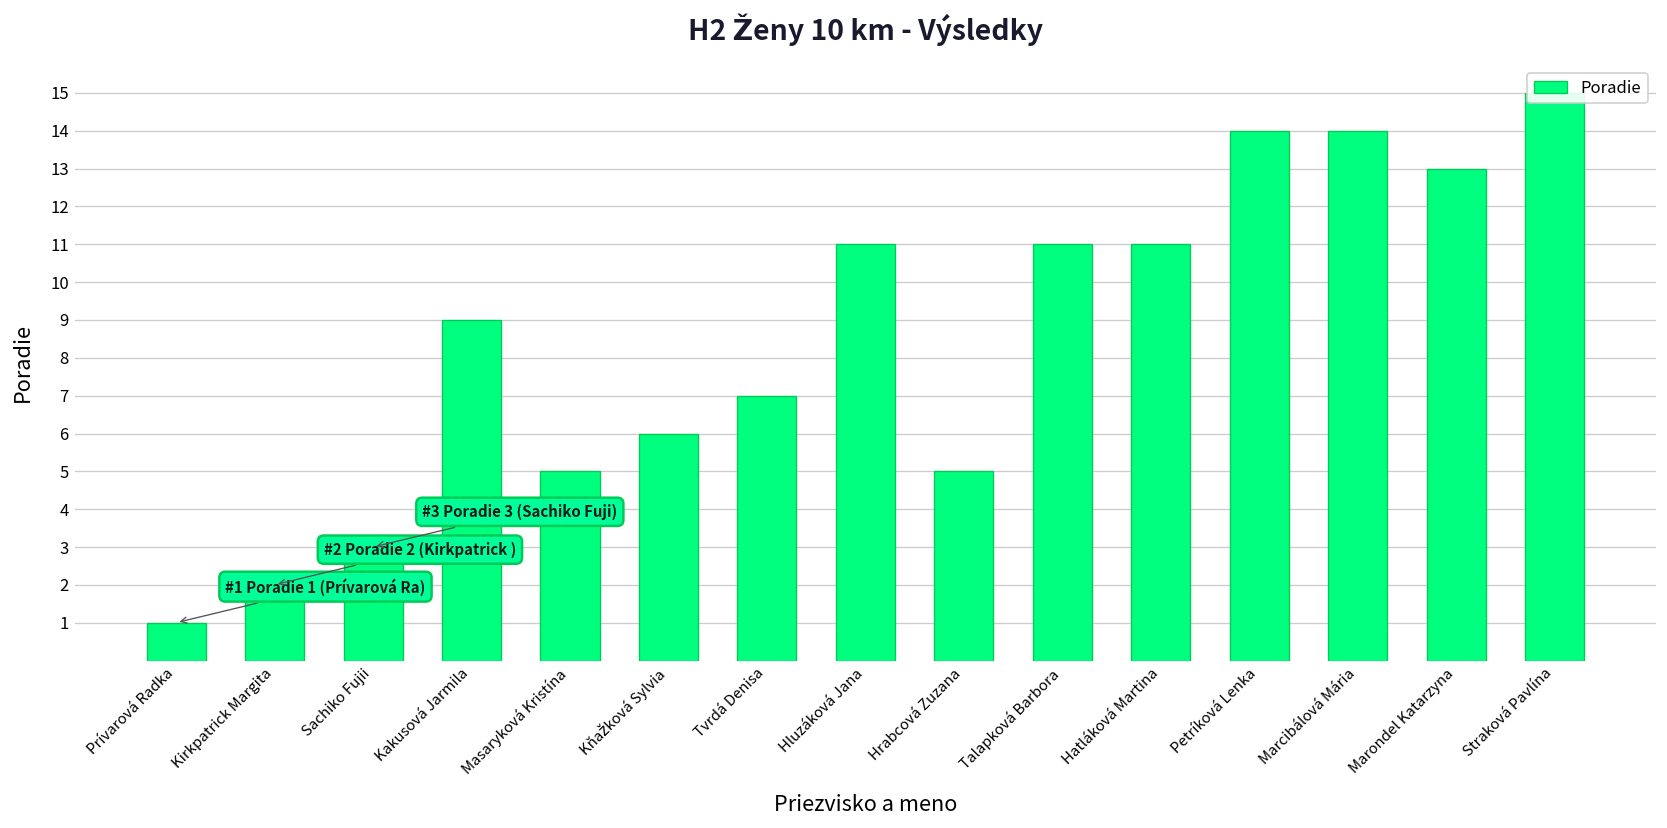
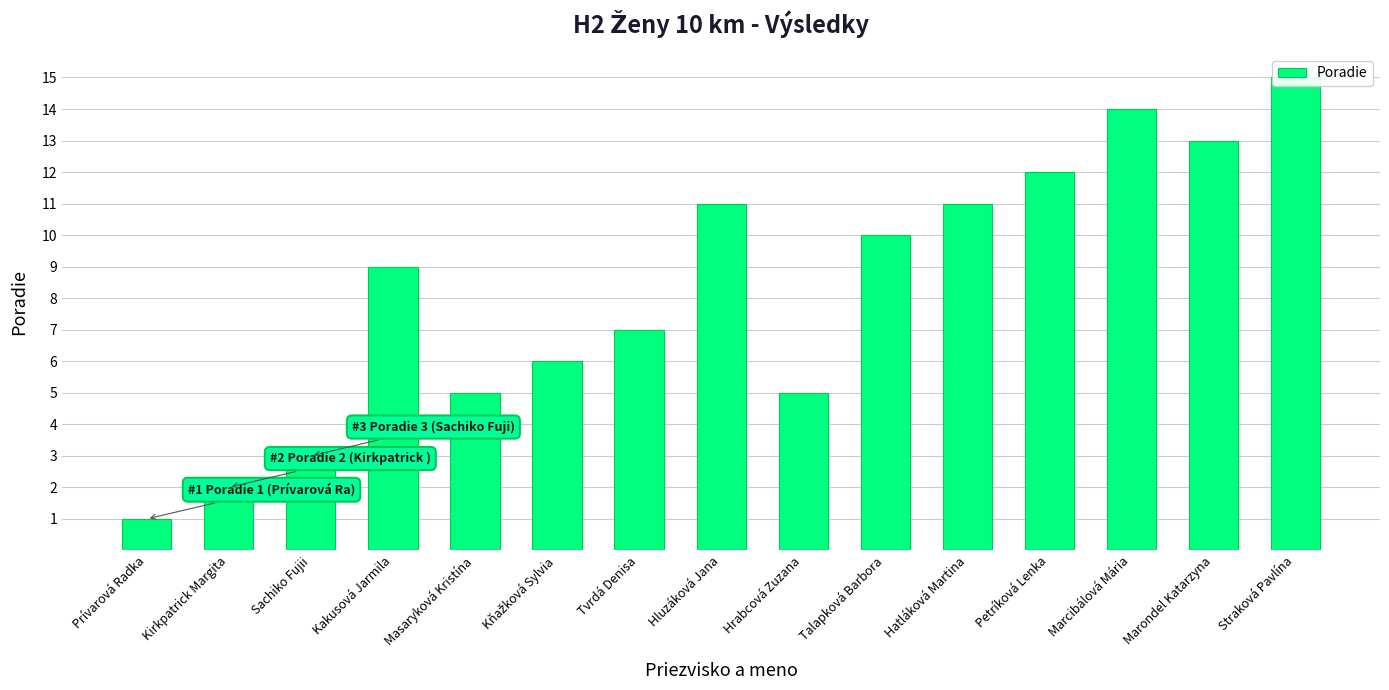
Talapková Barbora: 11 -> 10
Petríková Lenka: 14 -> 12
